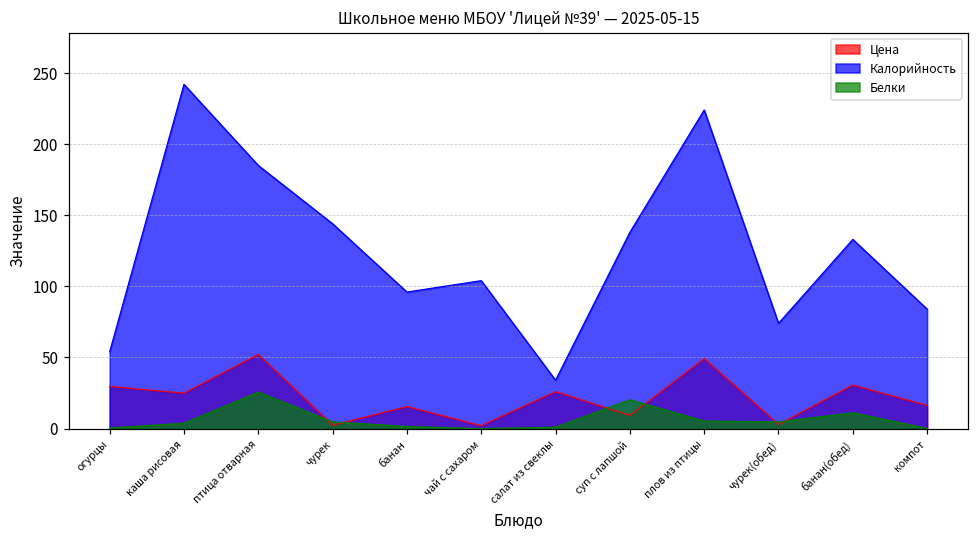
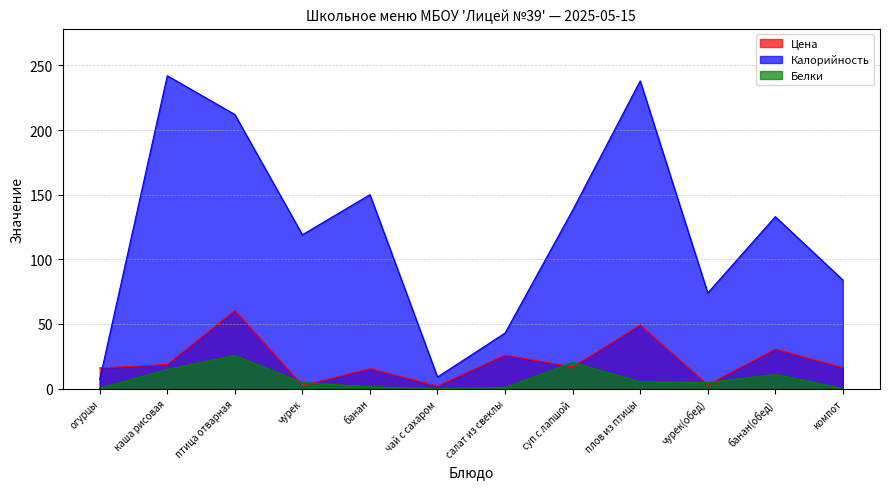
Цена, огурцы: 30 -> 16
Калорийность, огурцы: 54 -> 7
Цена, каша рисовая: 25 -> 19
Белки, каша рисовая: 4 -> 15
Цена, птица отварная: 52 -> 60
Калорийность, птица отварная: 185 -> 212
Калорийность, чурек: 144 -> 119
Калорийность, банан: 96 -> 150
Калорийность, чай с сахаром: 104 -> 9
Калорийность, салат из свеклы: 34 -> 43
Цена, суп с лапшой: 9 -> 17
Калорийность, плов из птицы: 224 -> 238
